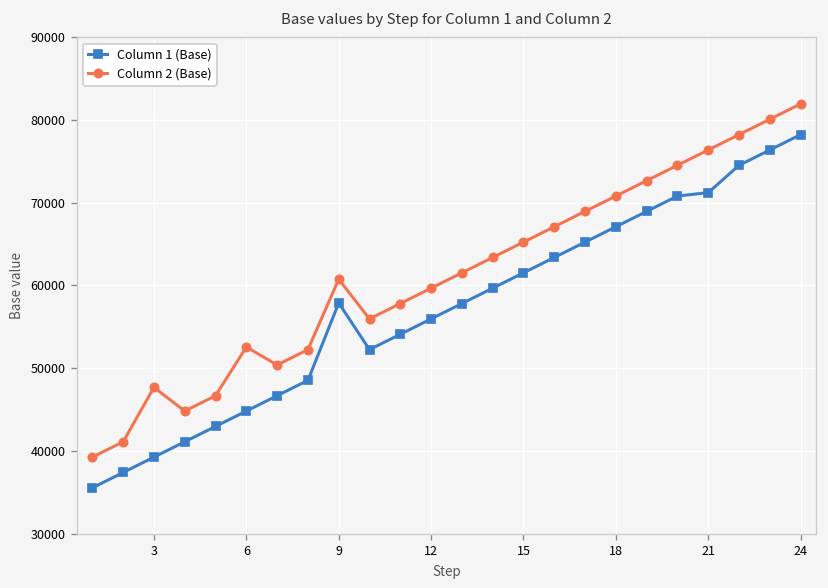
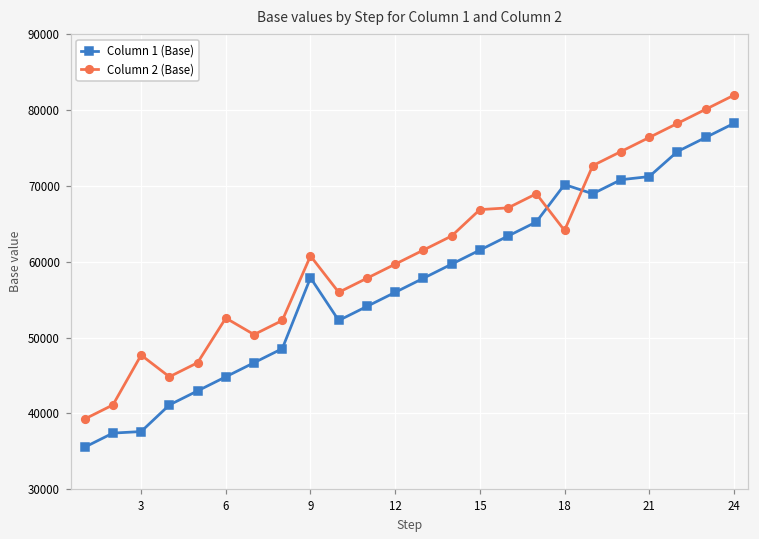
Column 1 (Base), 3: 39000 -> 38000
Column 2 (Base), 15: 65000 -> 67000
Column 1 (Base), 18: 67000 -> 70000
Column 2 (Base), 18: 71000 -> 64000
